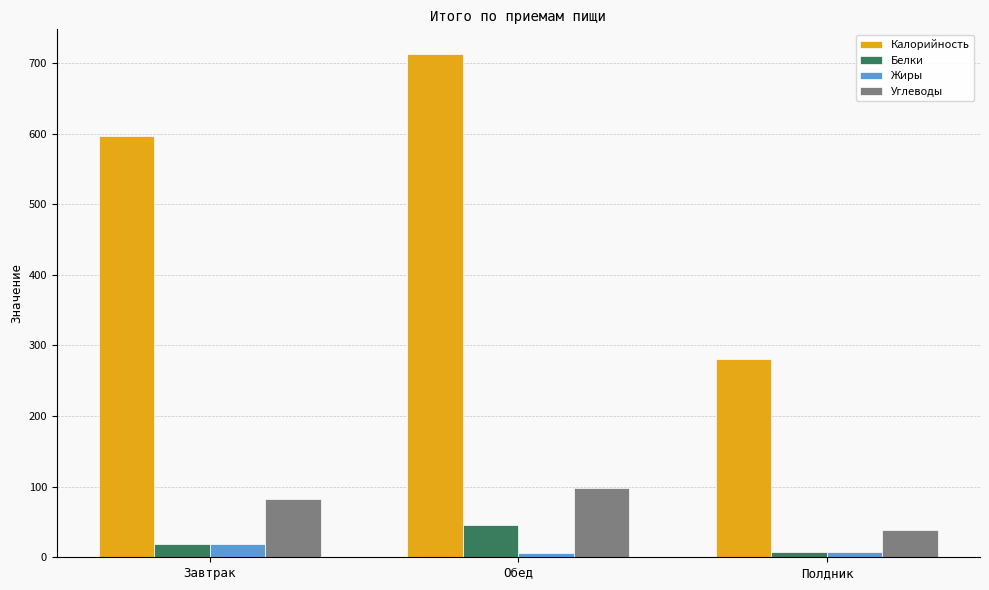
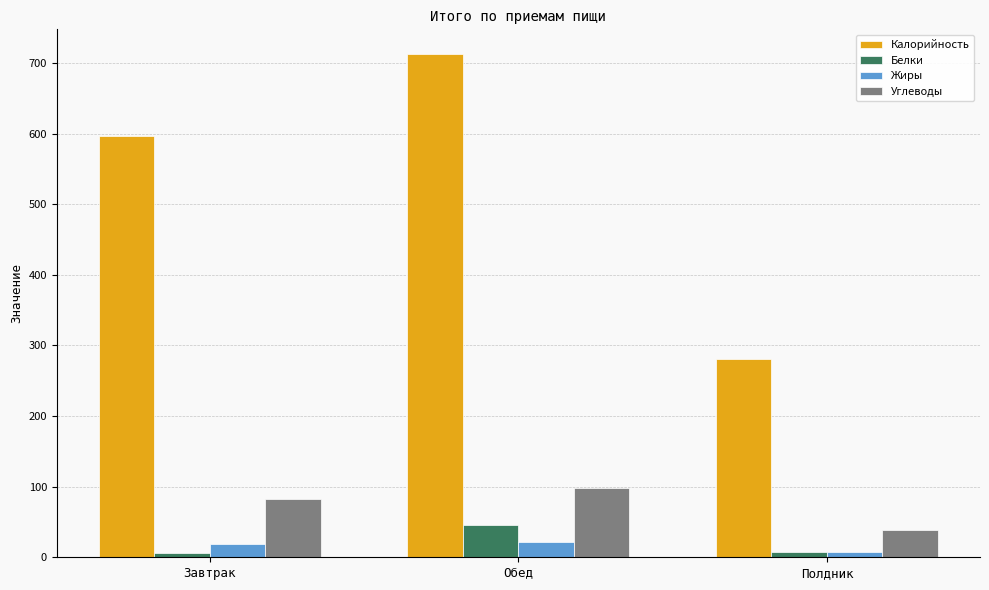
Белки, Завтрак: 20 -> 10
Жиры, Обед: 10 -> 20
